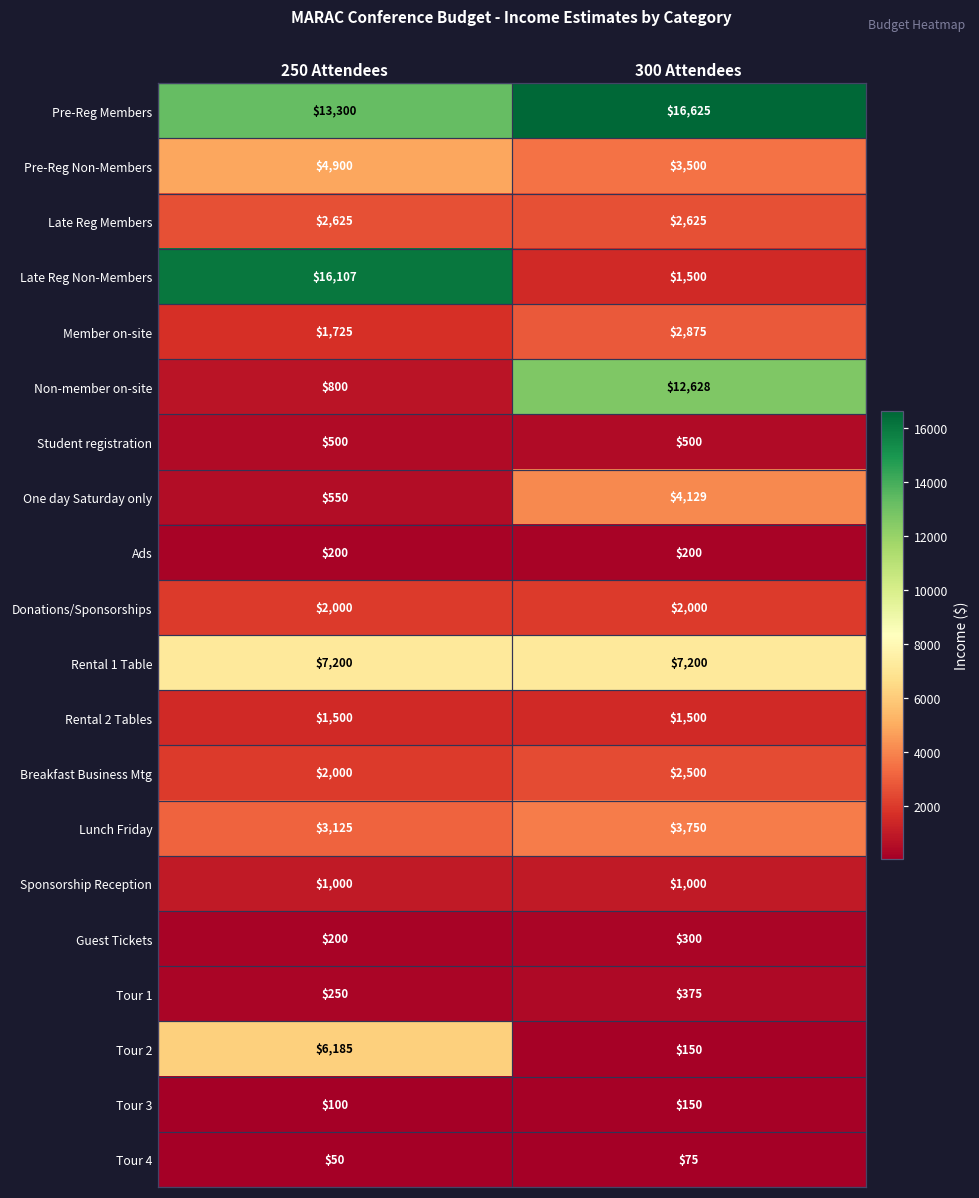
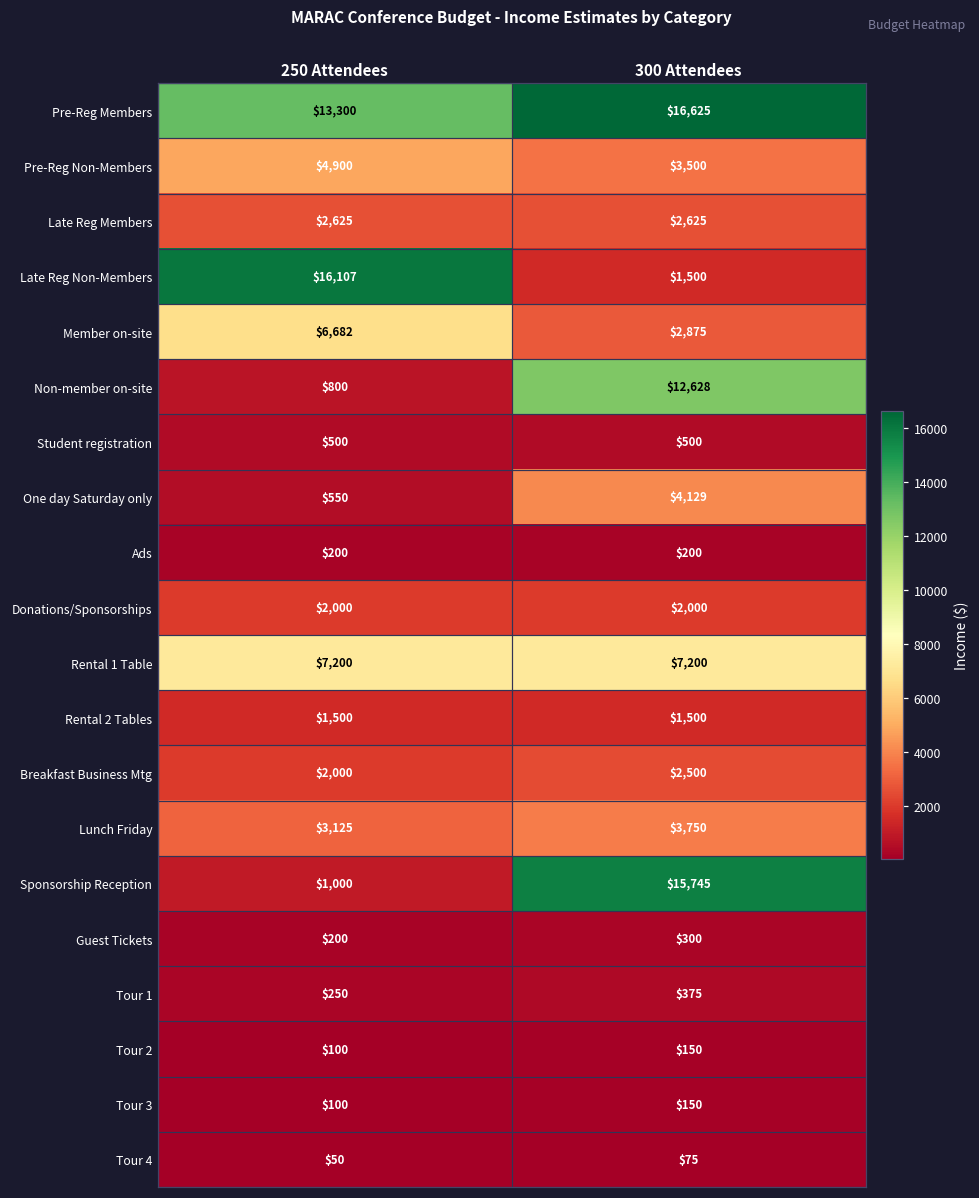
Member on-site, 250 Attendees: $1,725 -> $6,682
Sponsorship Reception, 300 Attendees: $1,000 -> $15,745
Tour 2, 250 Attendees: $6,185 -> $100
